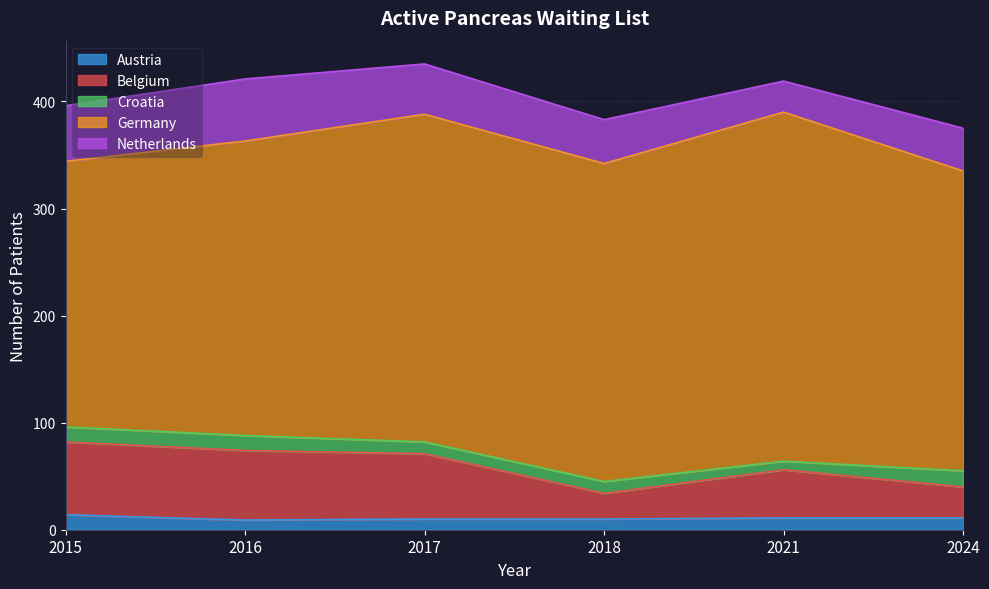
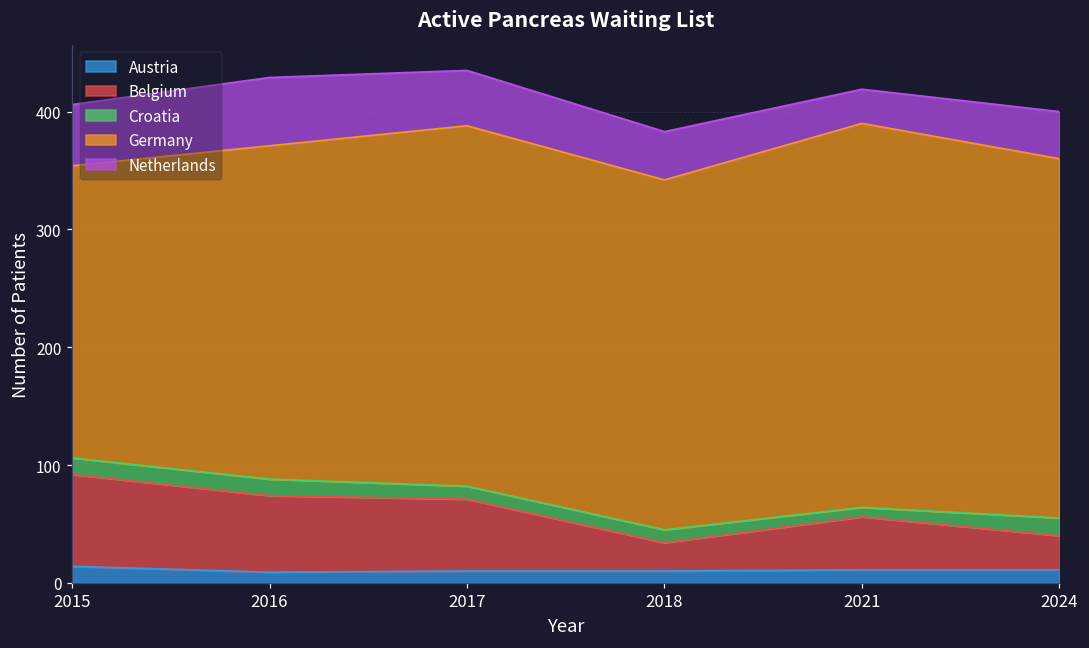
Belgium, 2015: 68 -> 78
Germany, 2016: 275 -> 283
Germany, 2024: 280 -> 305
